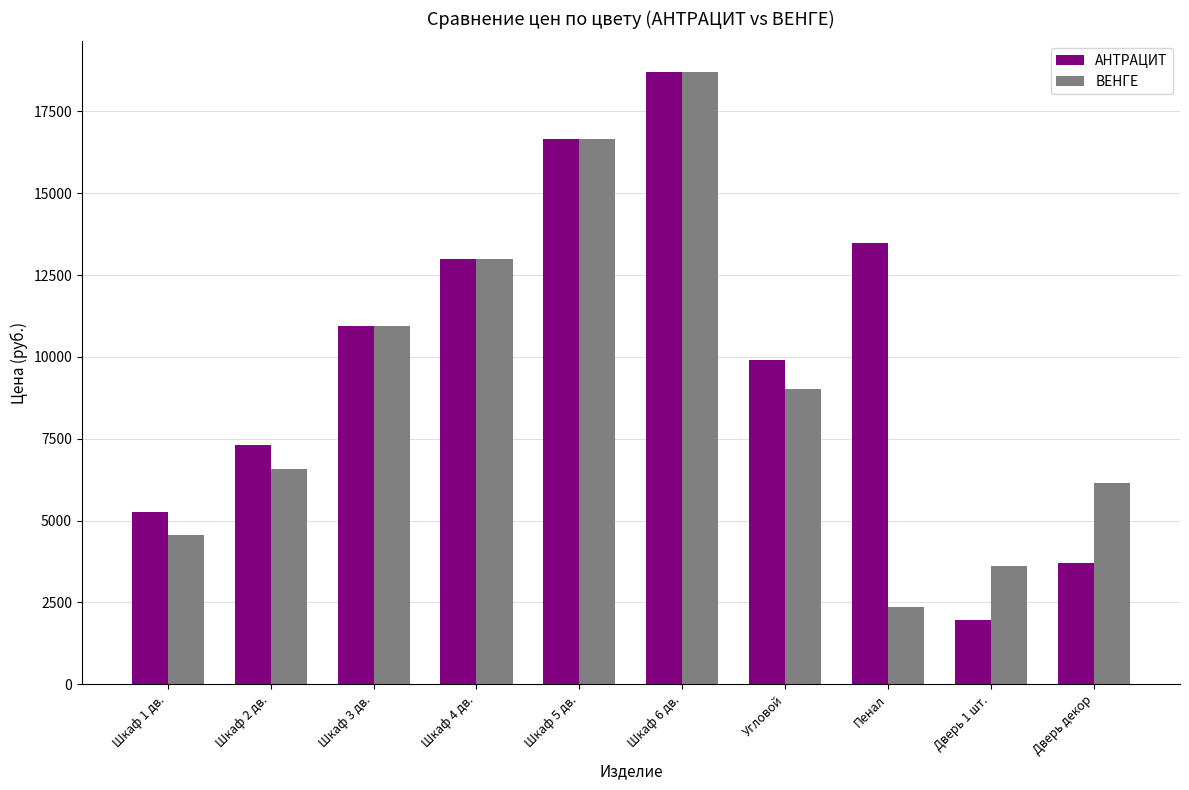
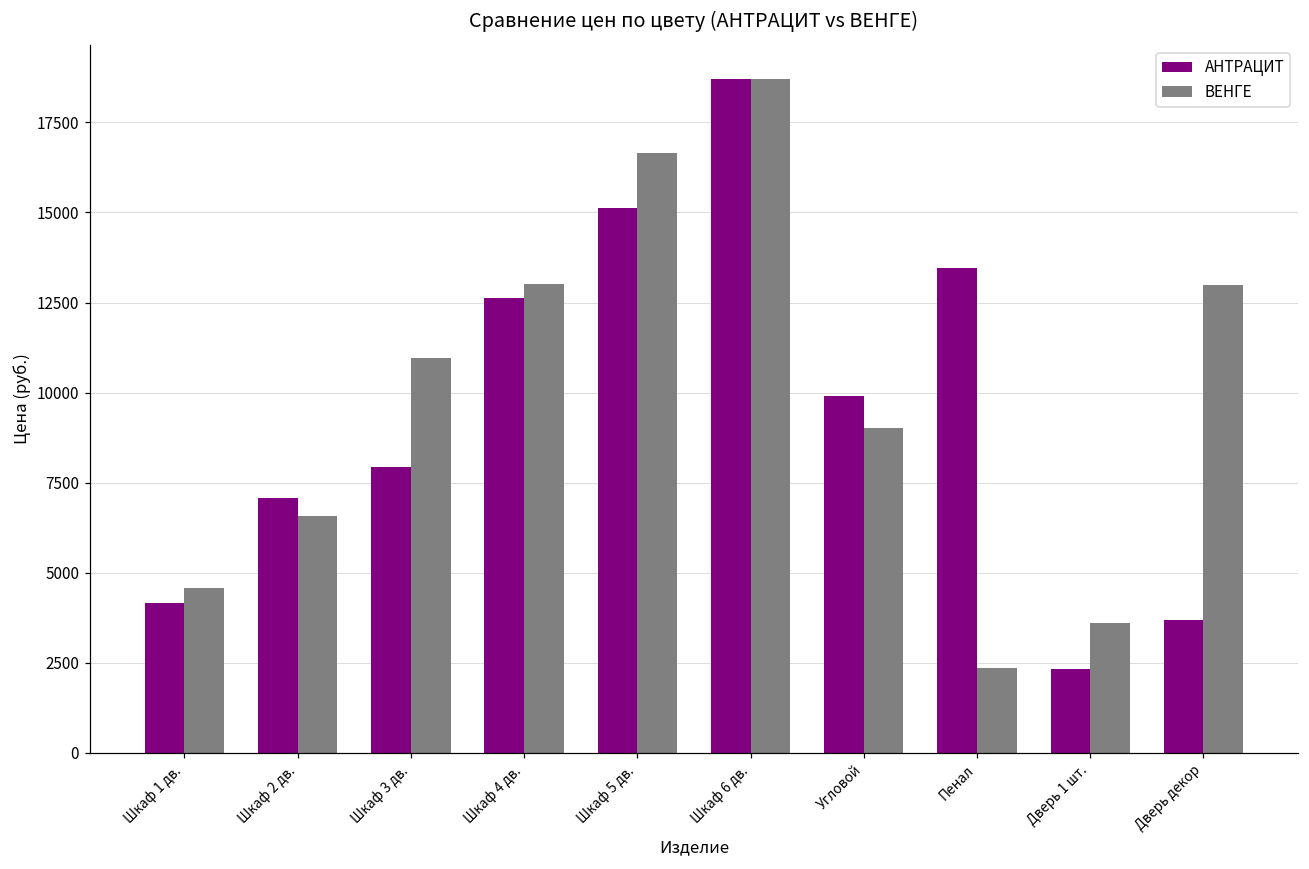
АНТРАЦИТ, Шкаф 1 дв.: 5300 -> 4200
АНТРАЦИТ, Шкаф 2 дв.: 7300 -> 7100
АНТРАЦИТ, Шкаф 3 дв.: 11000 -> 7900
АНТРАЦИТ, Шкаф 4 дв.: 13000 -> 12600
АНТРАЦИТ, Шкаф 5 дв.: 16700 -> 15100
АНТРАЦИТ, Дверь 1 шт.: 2000 -> 2300
ВЕНГЕ, Дверь декор: 6100 -> 13000
